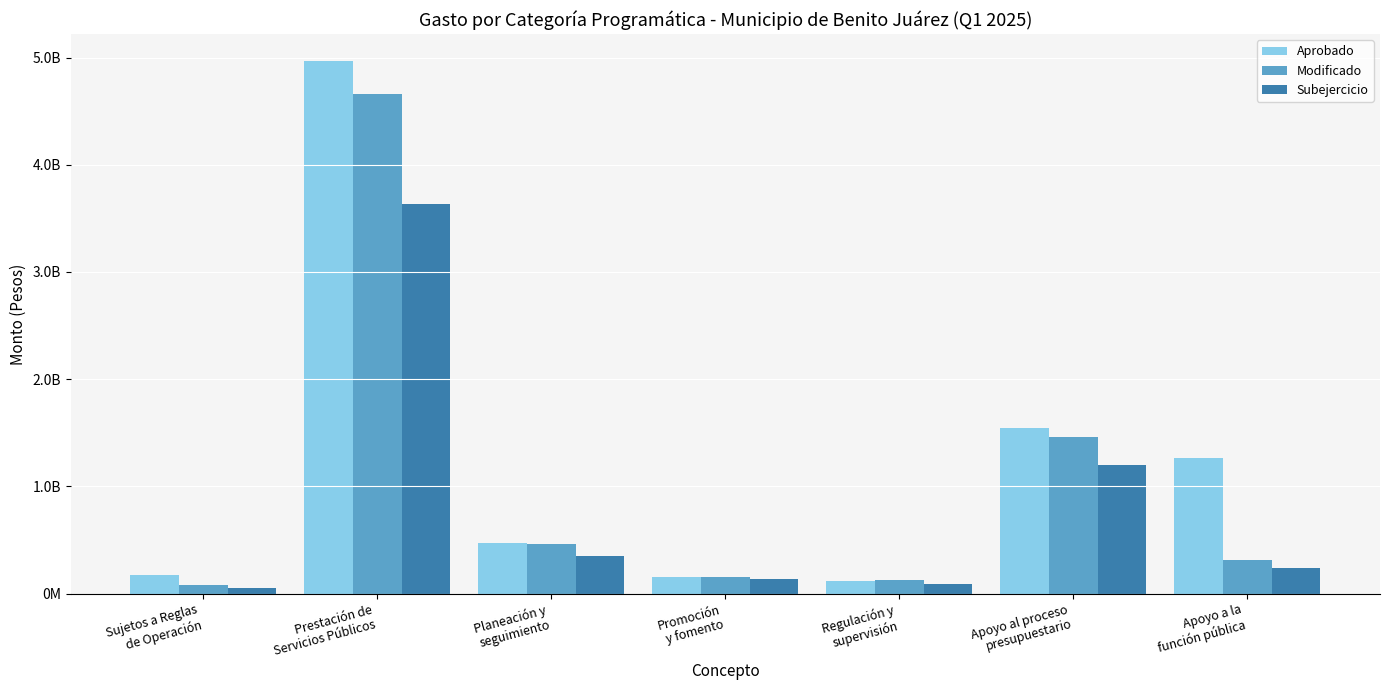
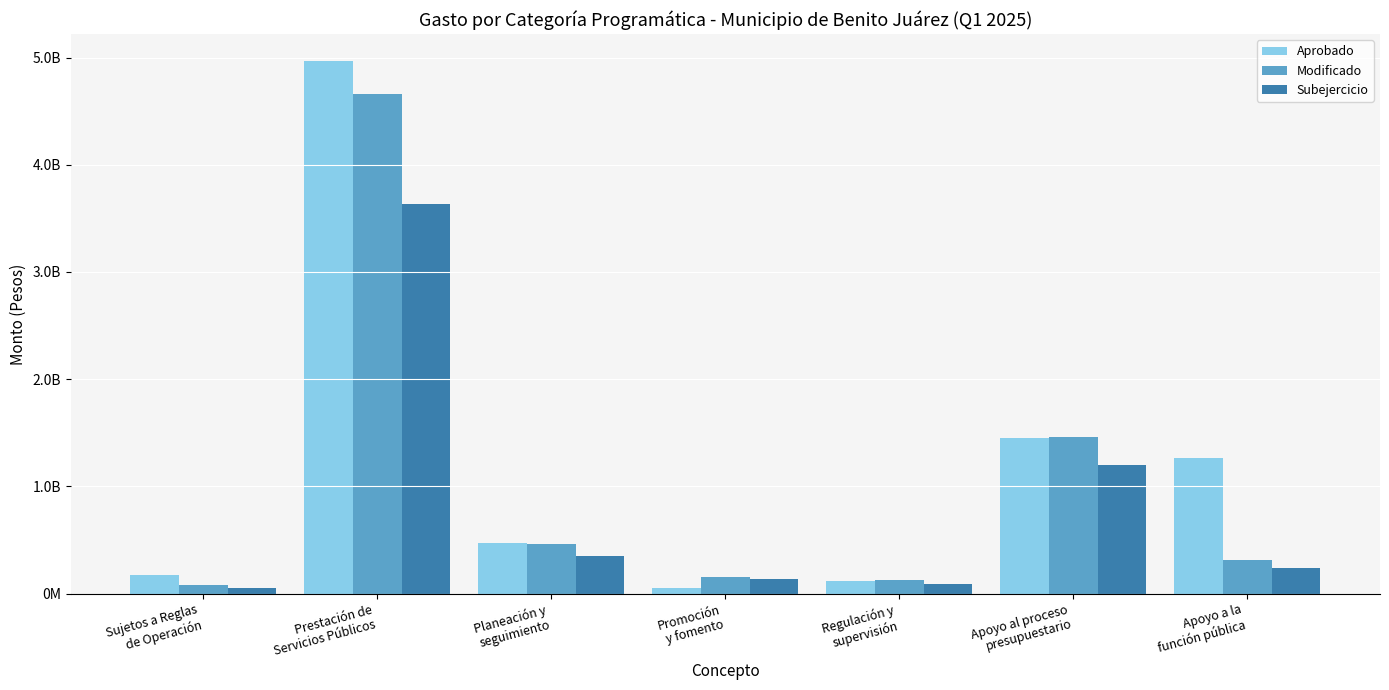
Aprobado, Promoción y fomento: 150000000 -> 50000000
Aprobado, Apoyo al proceso presupuestario: 1540000000 -> 1450000000
